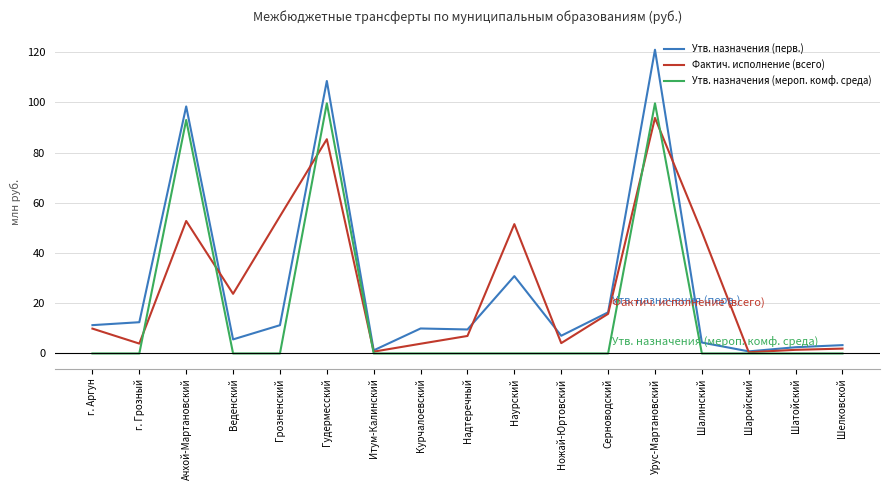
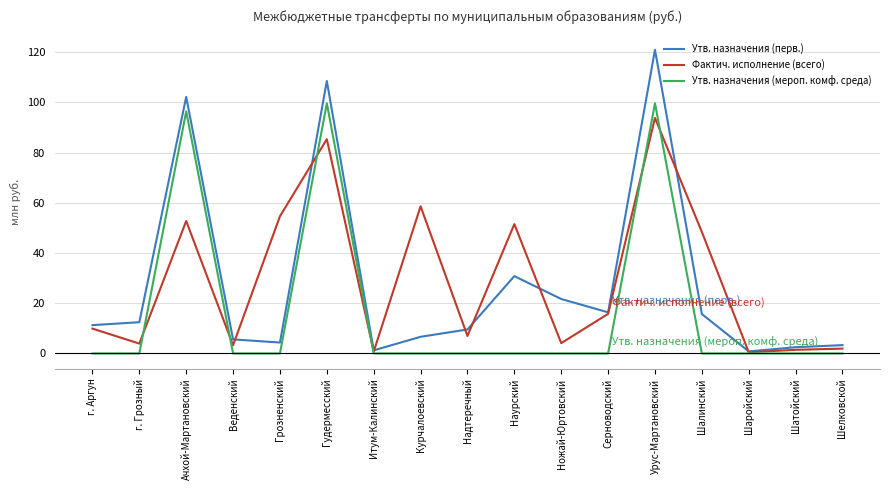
Утв. назначения (перв.), Ачхой-Мартановский: 98 -> 102
Утв. назначения (мероп. комф. среда), Ачхой-Мартановский: 93 -> 96
Фактич. исполнение (всего), Веденский: 24 -> 3
Утв. назначения (перв.), Грозненский: 11 -> 4
Утв. назначения (перв.), Курчалоевский: 10 -> 7
Фактич. исполнение (всего), Курчалоевский: 4 -> 59
Утв. назначения (перв.), Ножай-Юртовский: 7 -> 22
Утв. назначения (перв.), Шалинский: 4 -> 16
